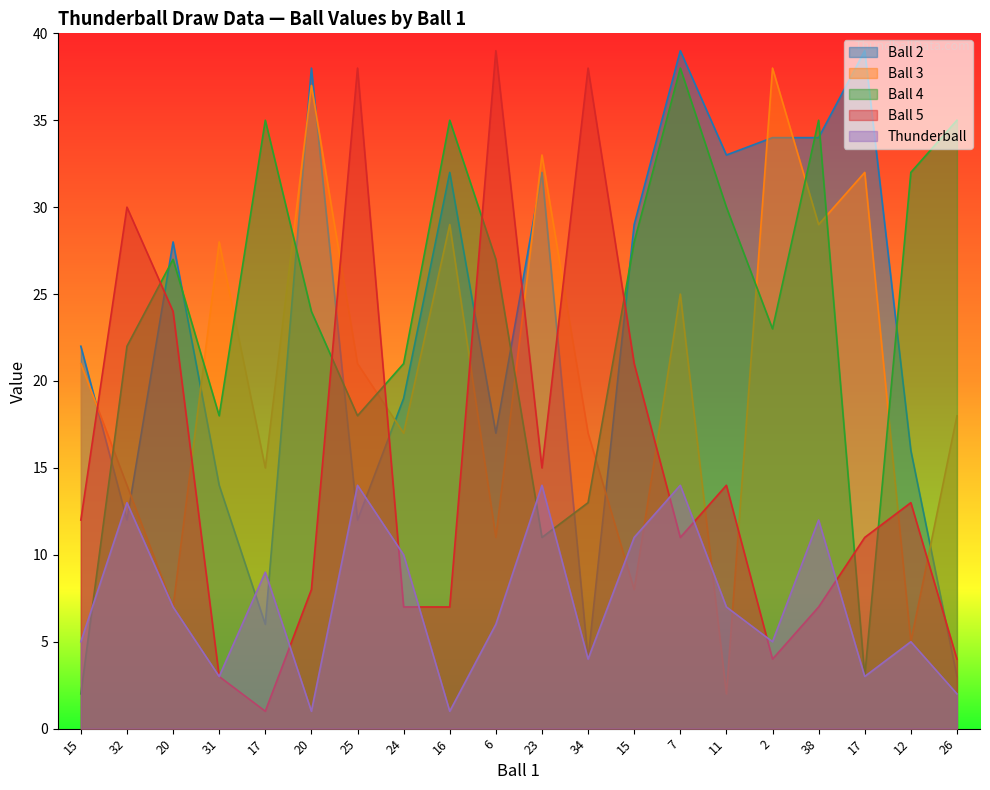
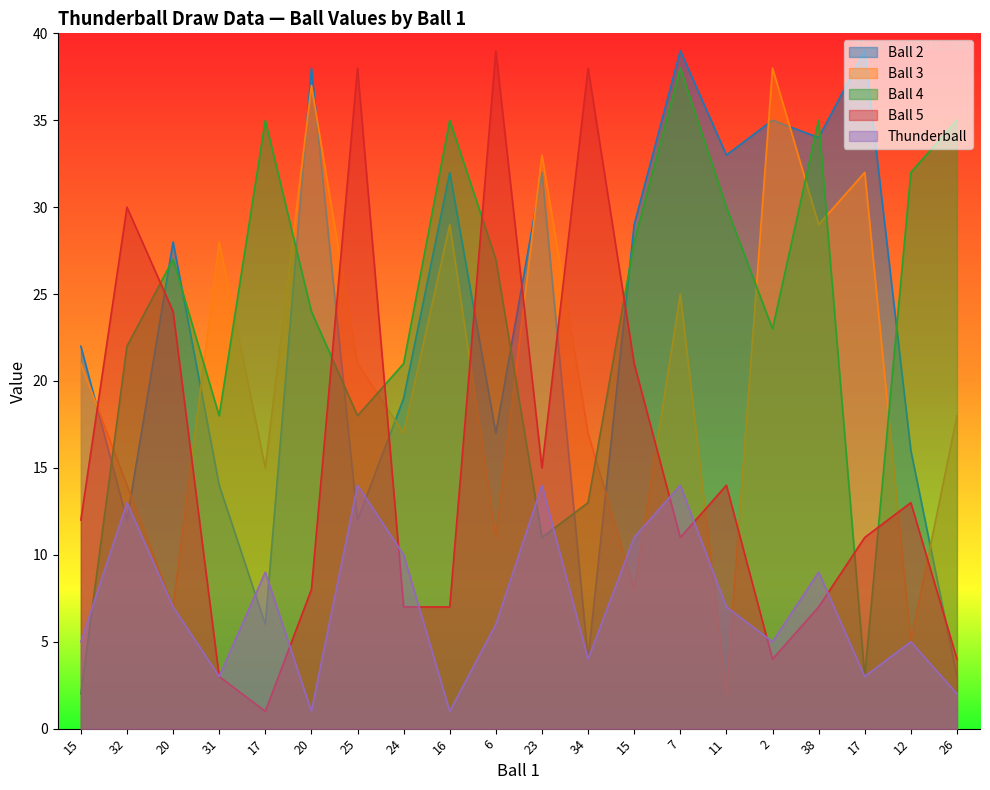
Ball 2, 2: 34 -> 35
Thunderball, 38: 12 -> 9
